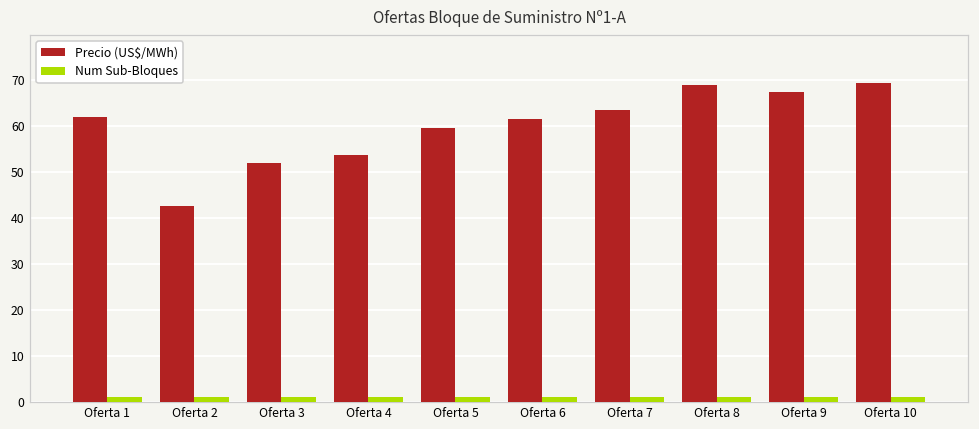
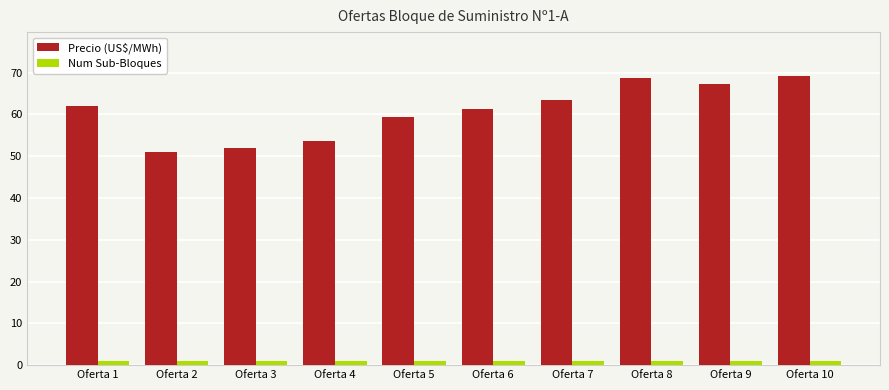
Precio (US$/MWh), Oferta 2: 43 -> 51
